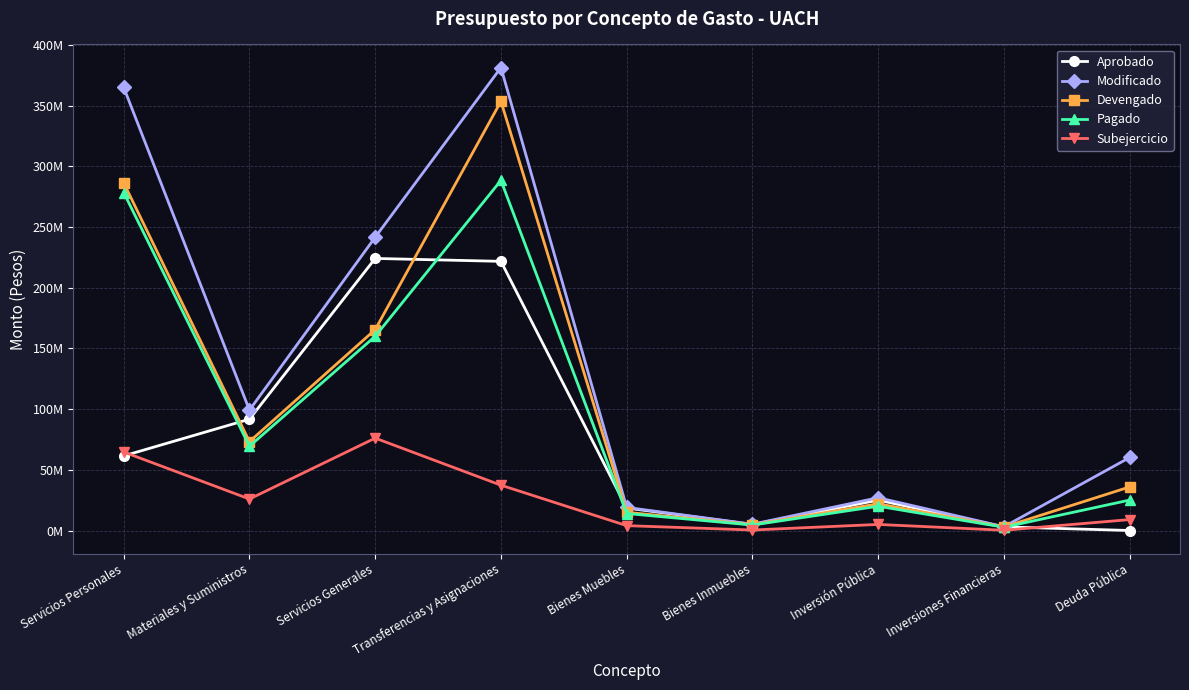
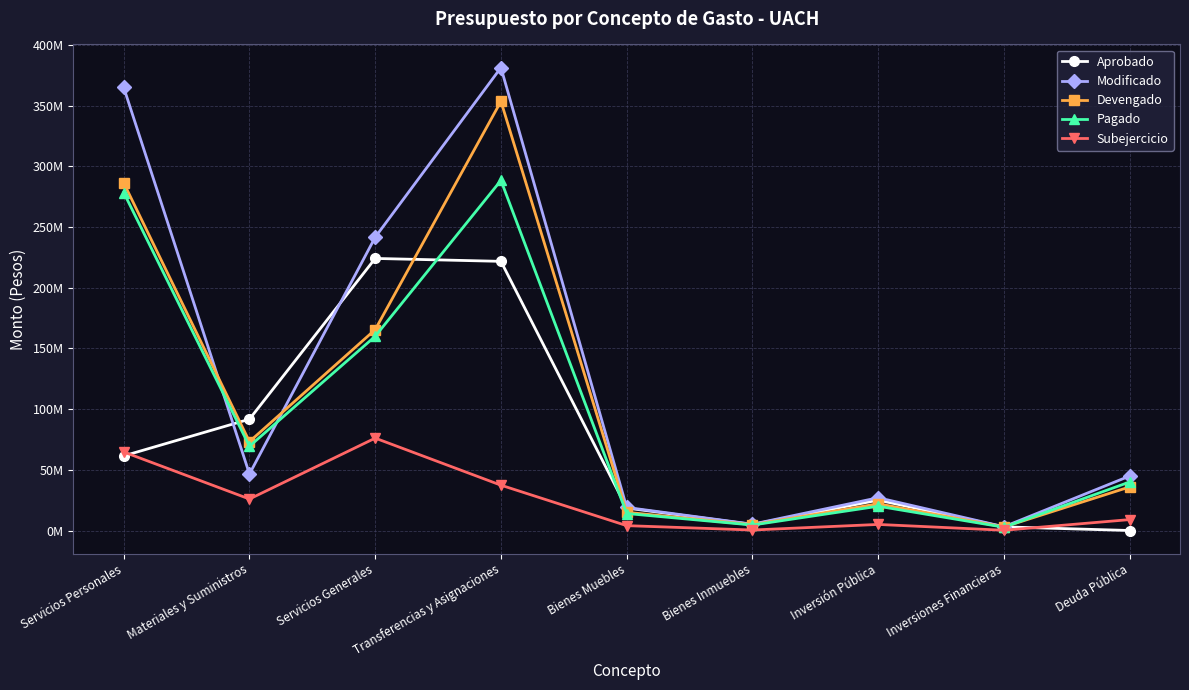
Modificado, Materiales y Suministros: 99000000 -> 47000000
Modificado, Deuda Pública: 60000000 -> 45000000
Pagado, Deuda Pública: 25000000 -> 40000000
